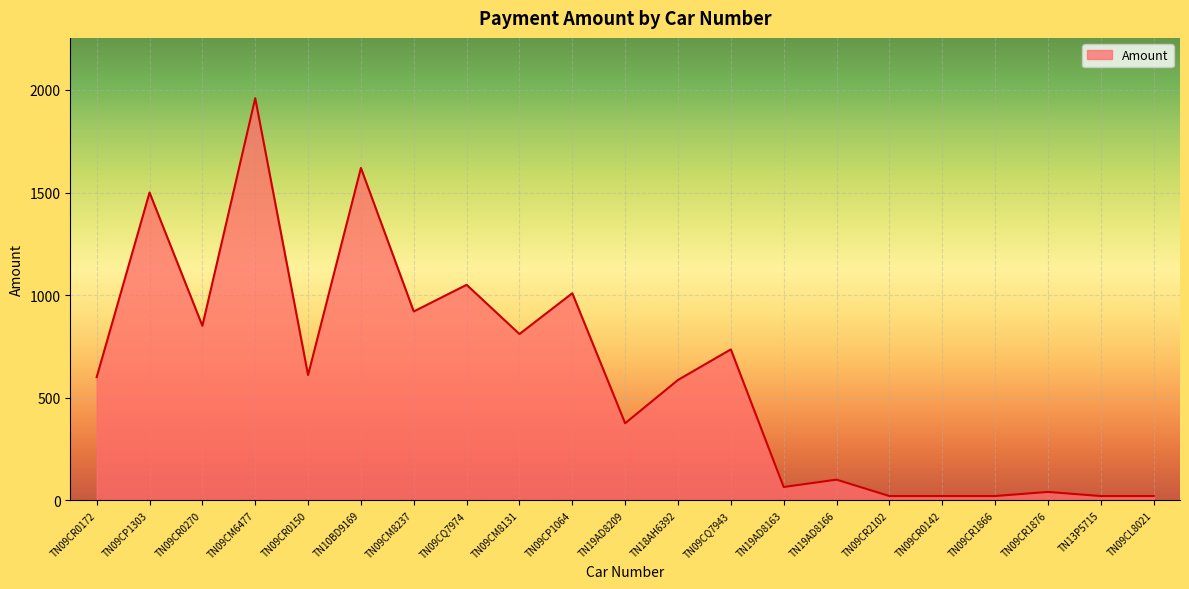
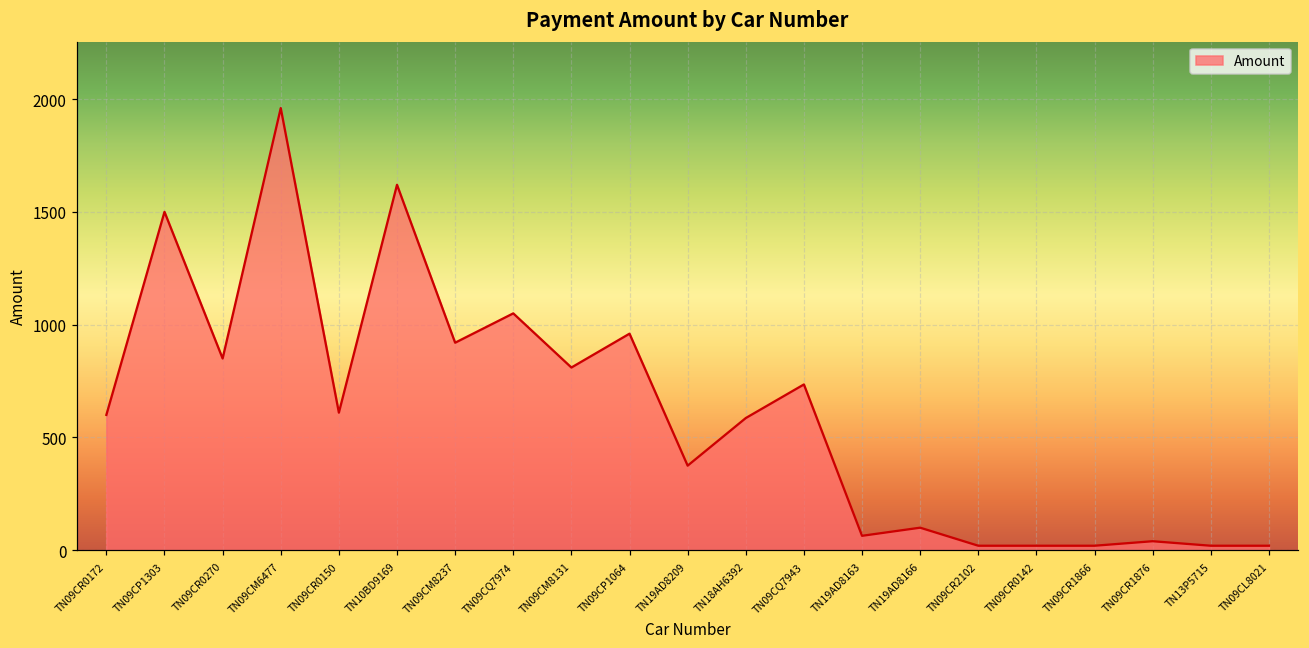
TN09CP1064: 1010 -> 960
